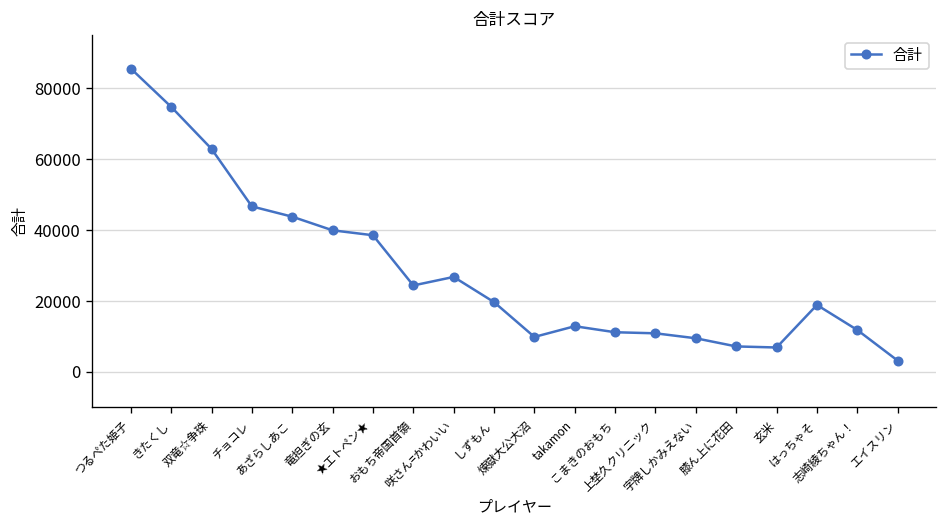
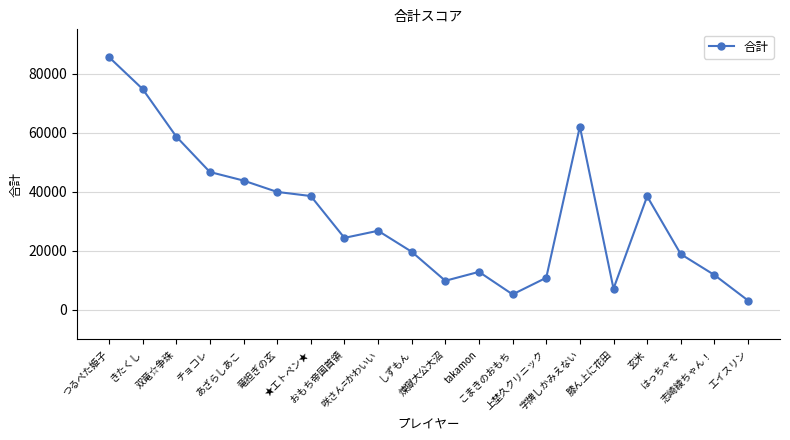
双竜☆争珠: 63000 -> 59000
こまきのおもち: 11000 -> 5000
字牌しかみえない: 10000 -> 62000
玄米: 7000 -> 38000
